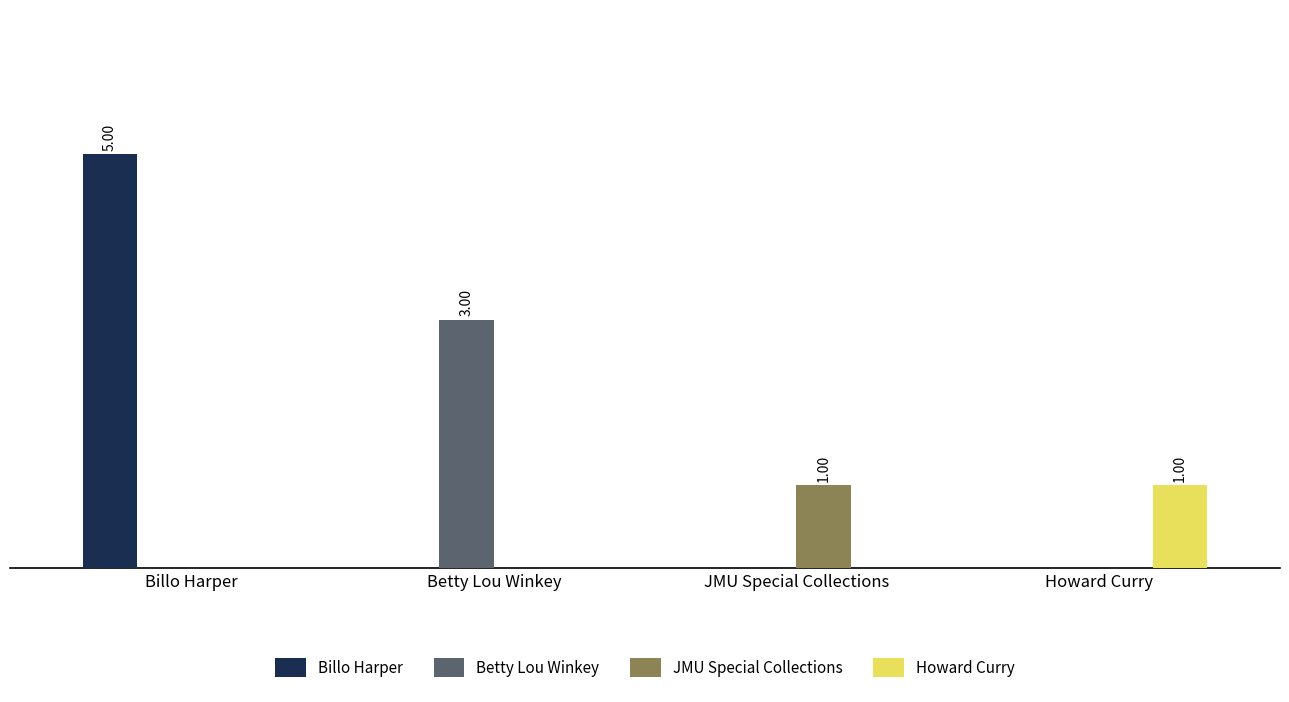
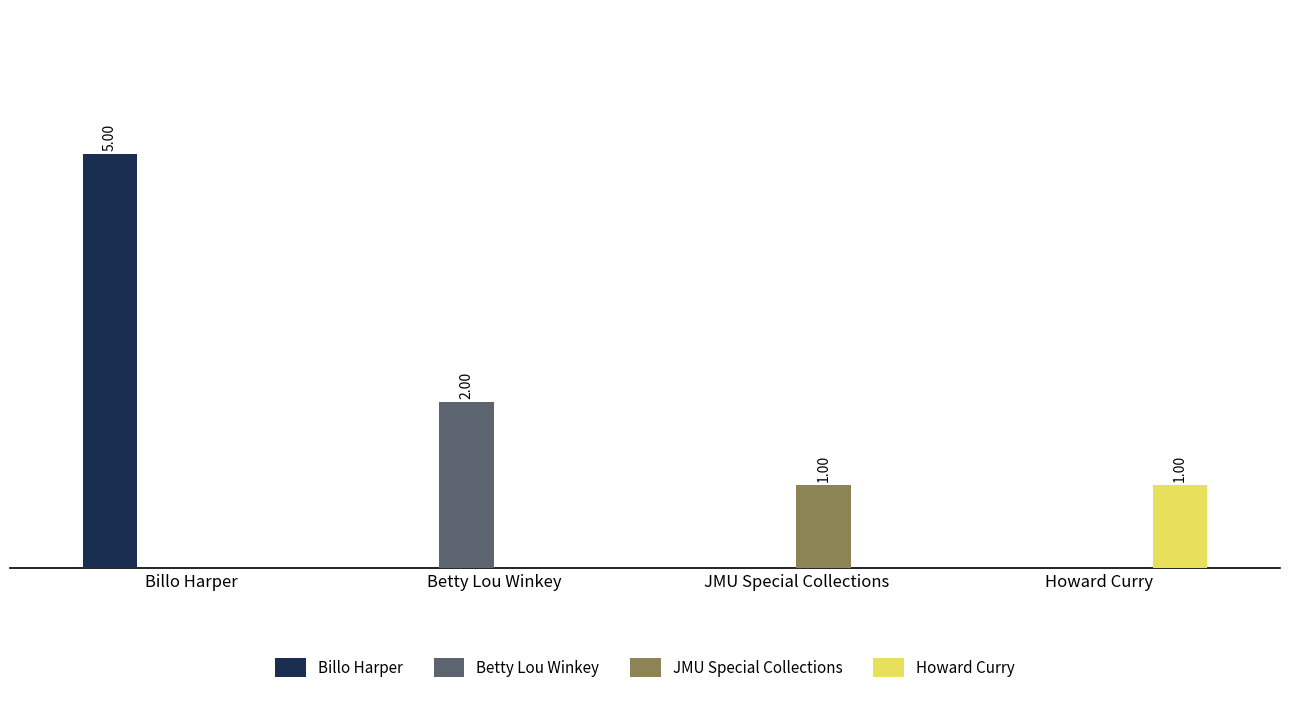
Betty Lou Winkey, Betty Lou Winkey: 3.00 -> 2.00
